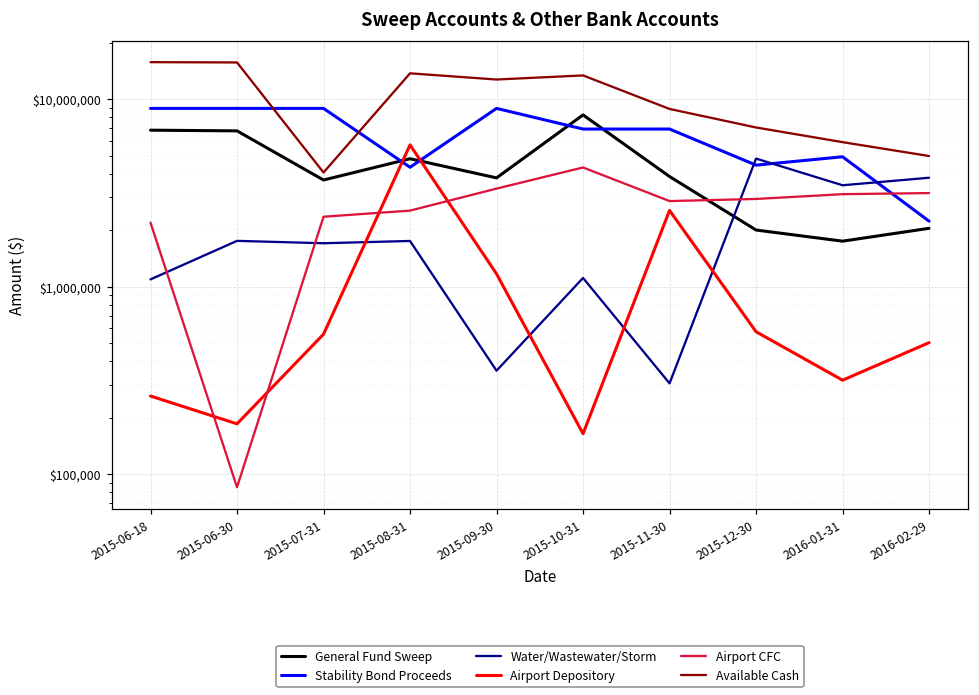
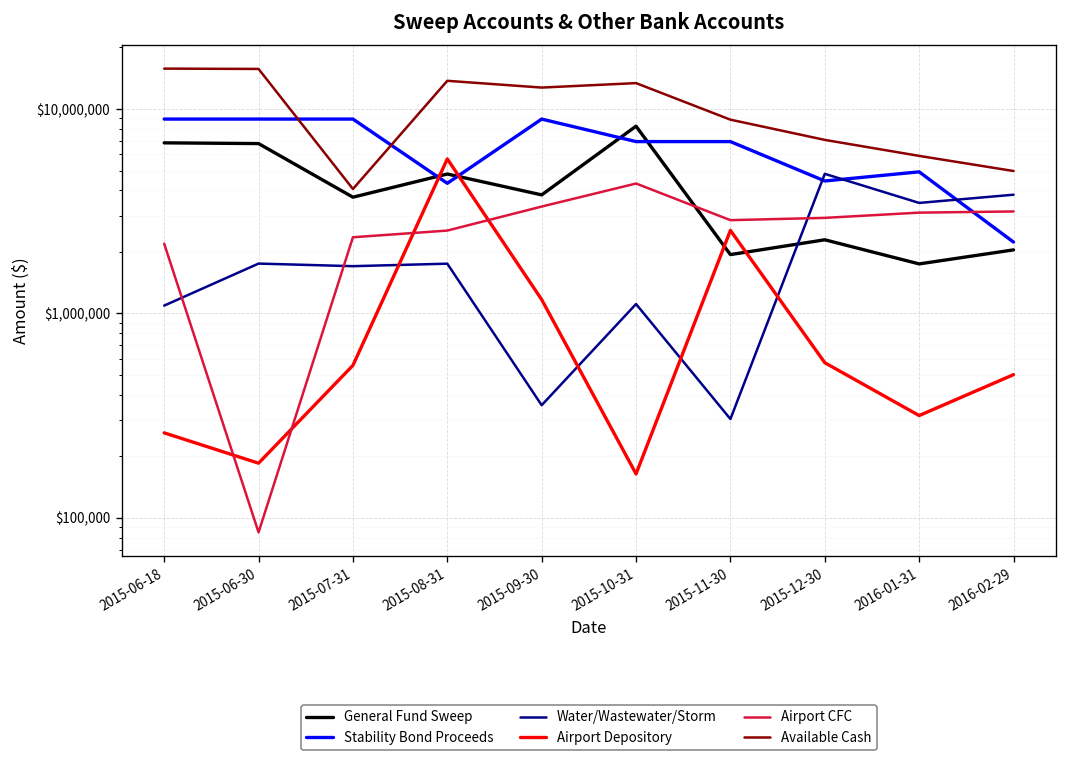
General Fund Sweep, 2015-11-30: $3,900,000 -> $1,900,000
General Fund Sweep, 2015-12-30: $2,000,000 -> $2,300,000
